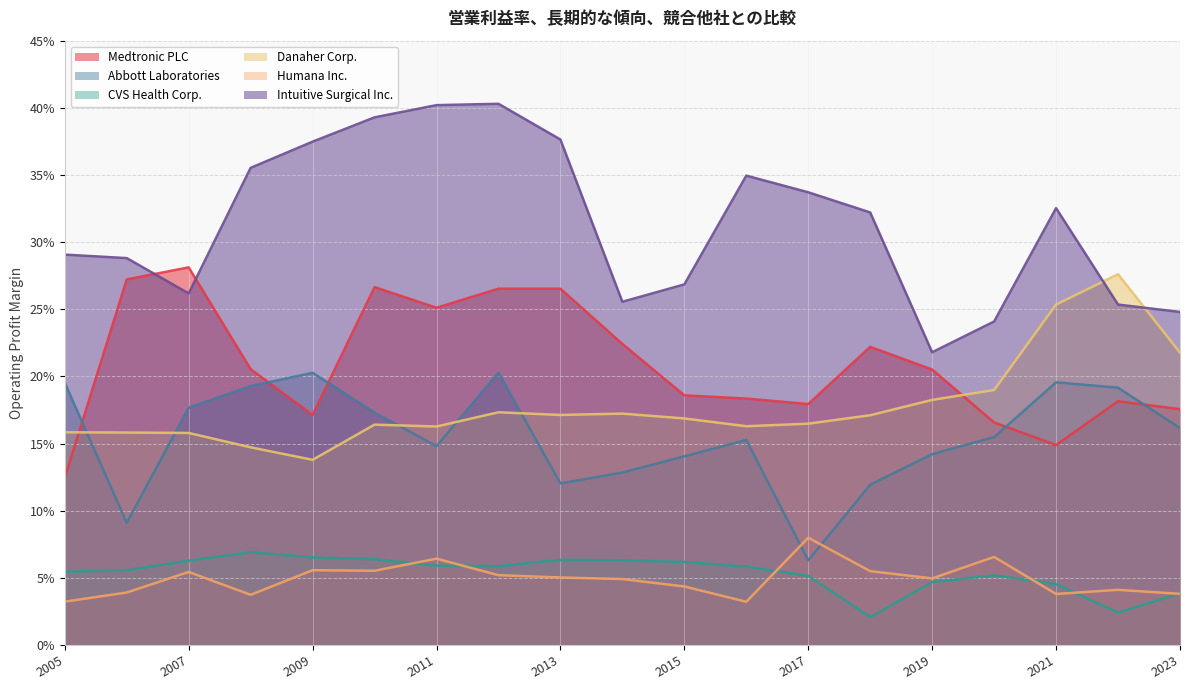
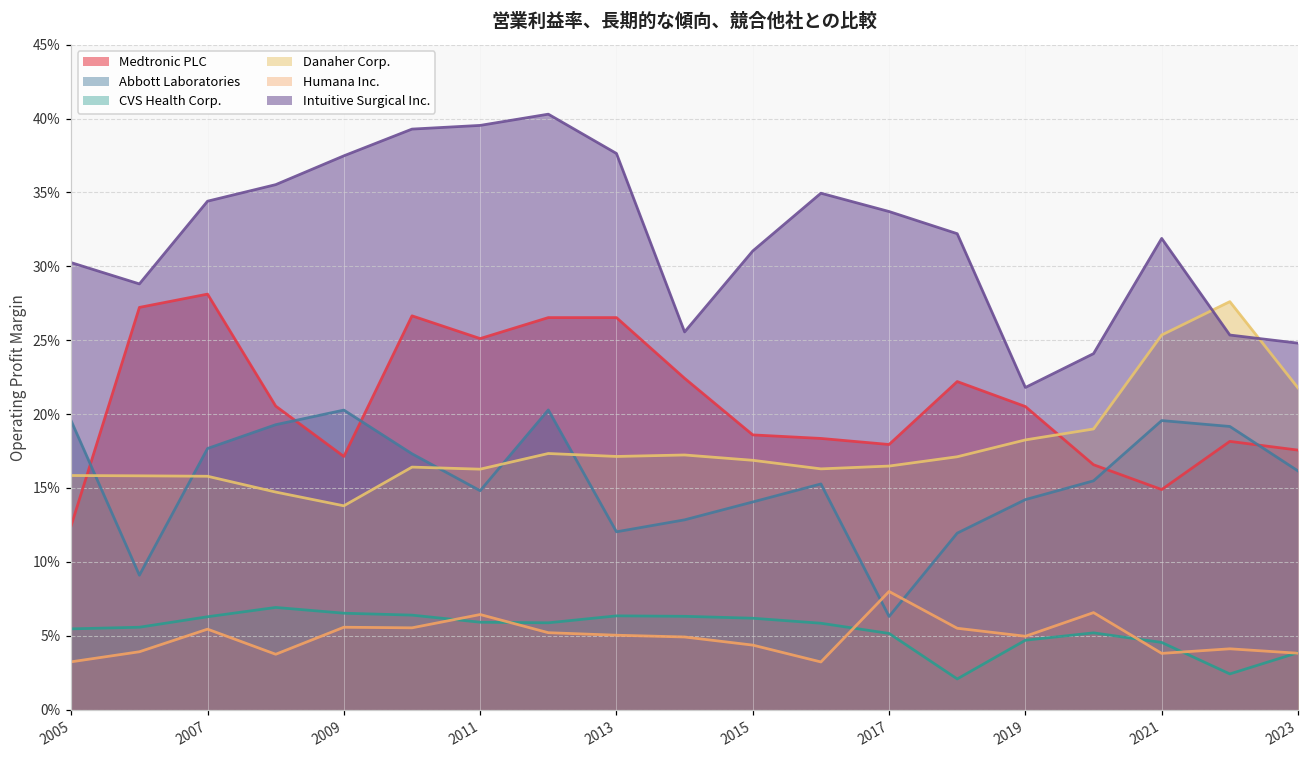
Intuitive Surgical Inc., 2005: 29.1% -> 30.3%
Intuitive Surgical Inc., 2007: 26.2% -> 34.4%
Intuitive Surgical Inc., 2011: 40.2% -> 39.5%
Intuitive Surgical Inc., 2015: 26.9% -> 31.0%
Intuitive Surgical Inc., 2021: 32.5% -> 31.9%
